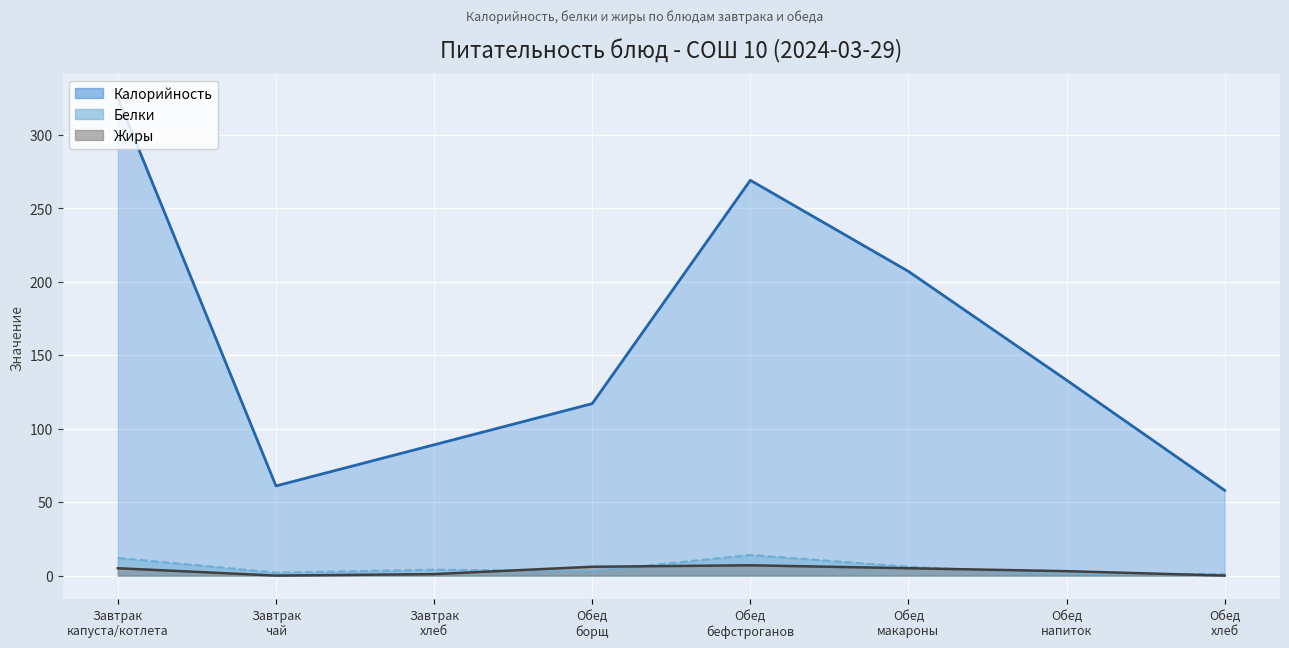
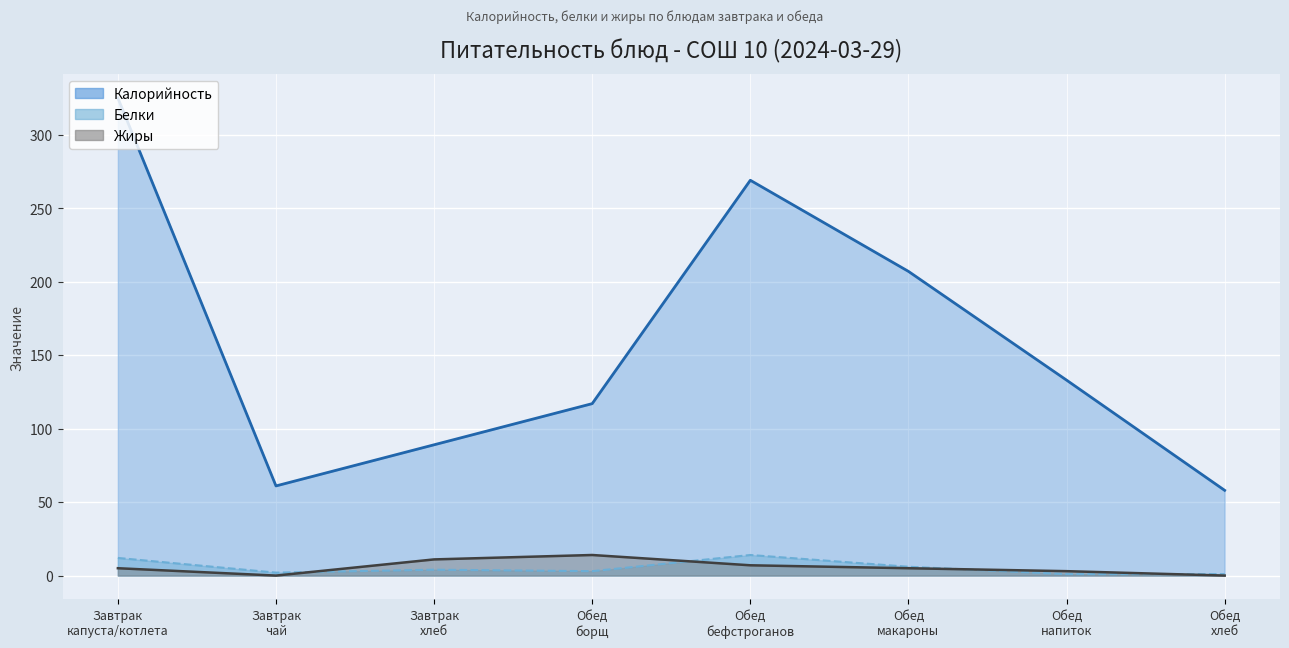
Жиры, Завтрак хлеб: 1 -> 11
Жиры, Обед борщ: 6 -> 14
